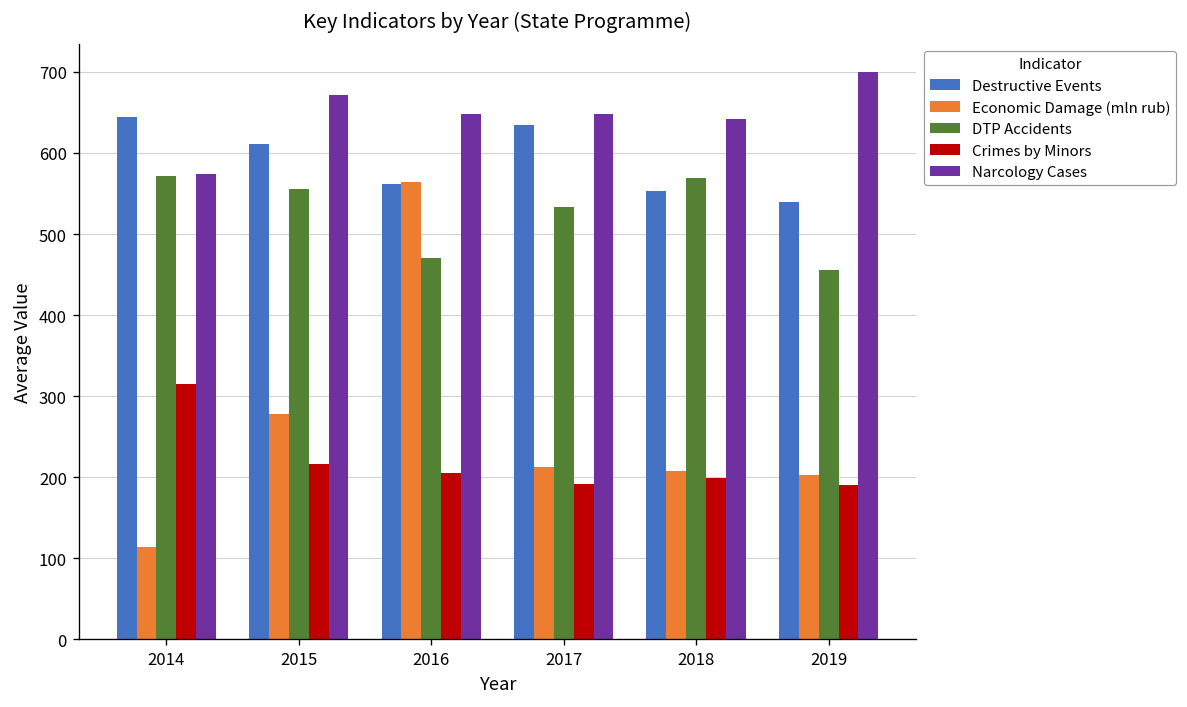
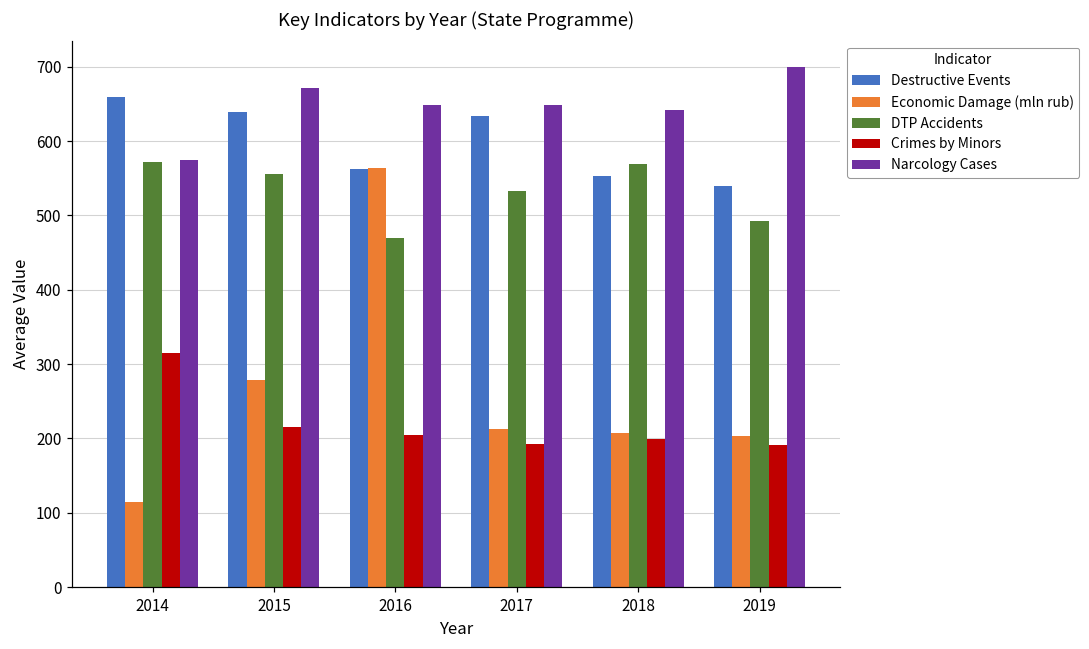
Destructive Events, 2014: 640 -> 660
Destructive Events, 2015: 610 -> 640
DTP Accidents, 2019: 460 -> 490
